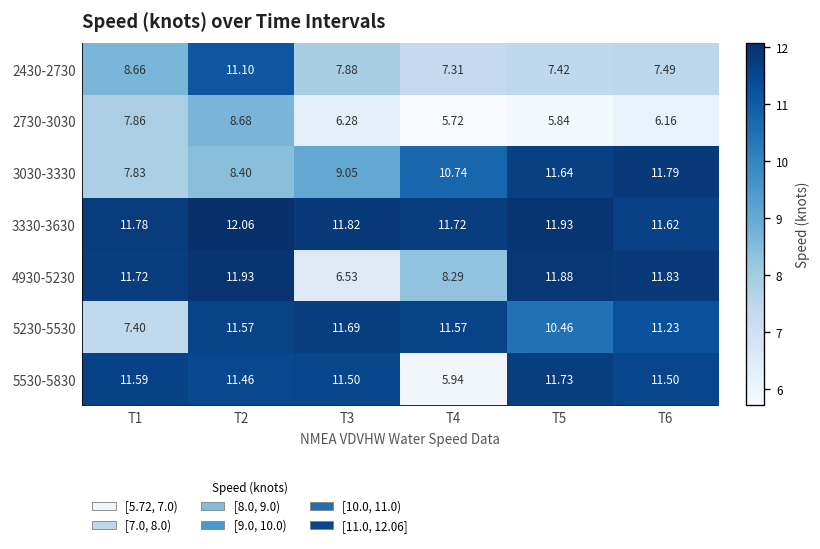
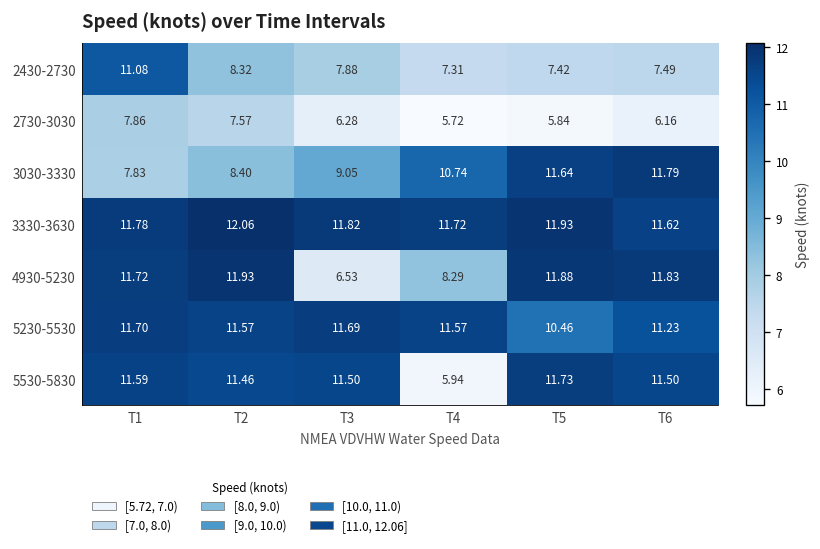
2430-2730, T1: 8.66 -> 11.08
2430-2730, T2: 11.10 -> 8.32
2730-3030, T2: 8.68 -> 7.57
5230-5530, T1: 7.40 -> 11.70
